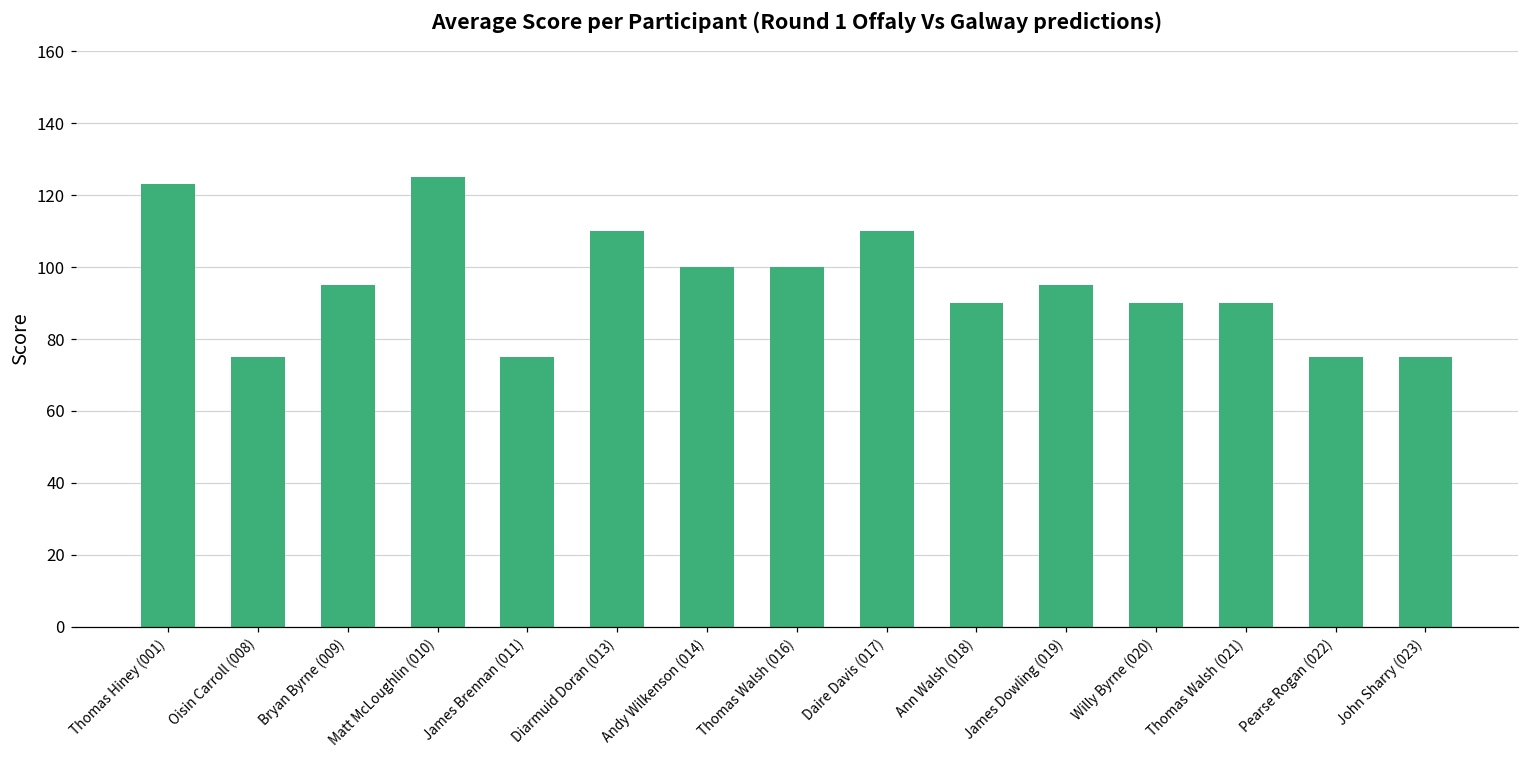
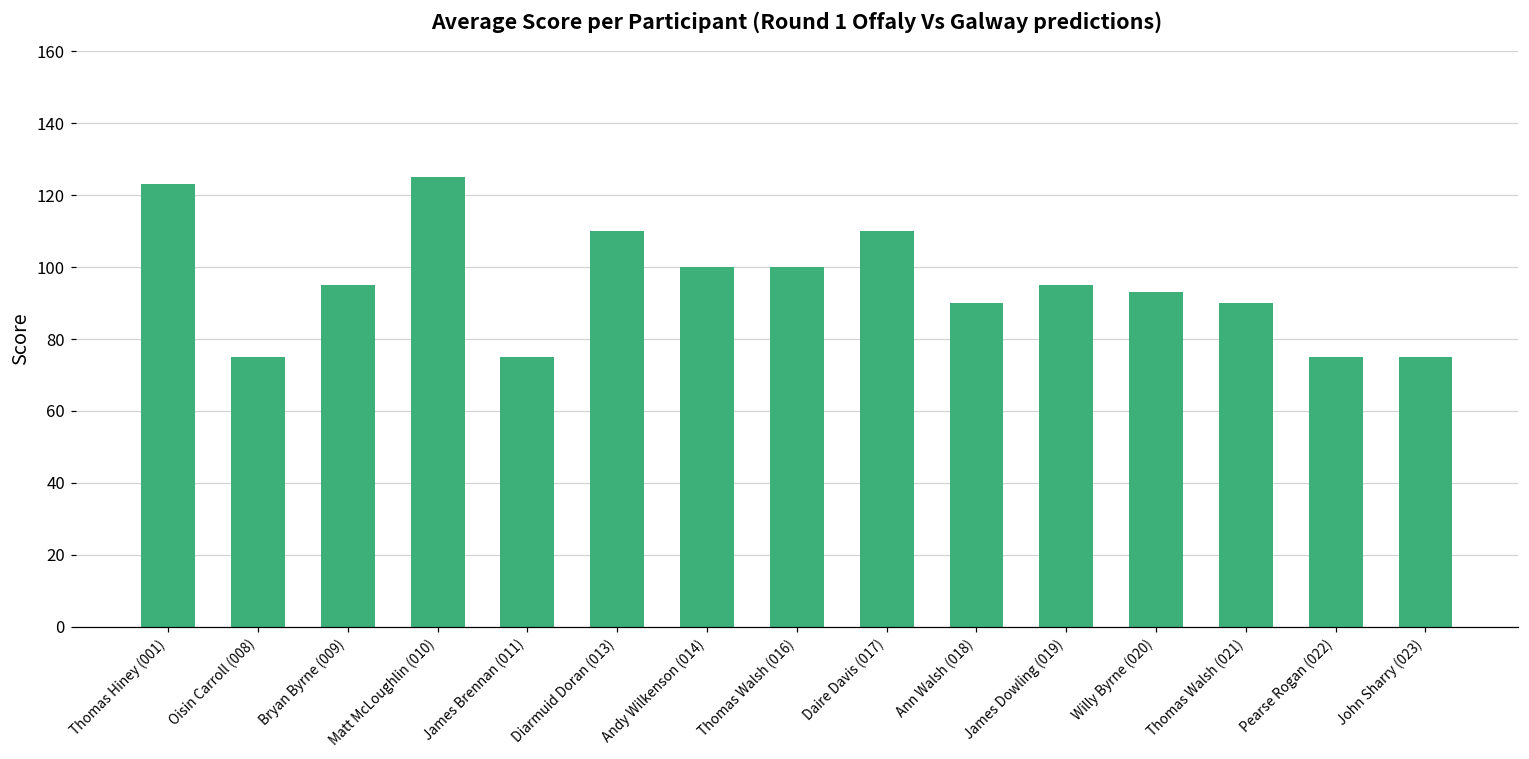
Willy Byrne (020): 90 -> 93
